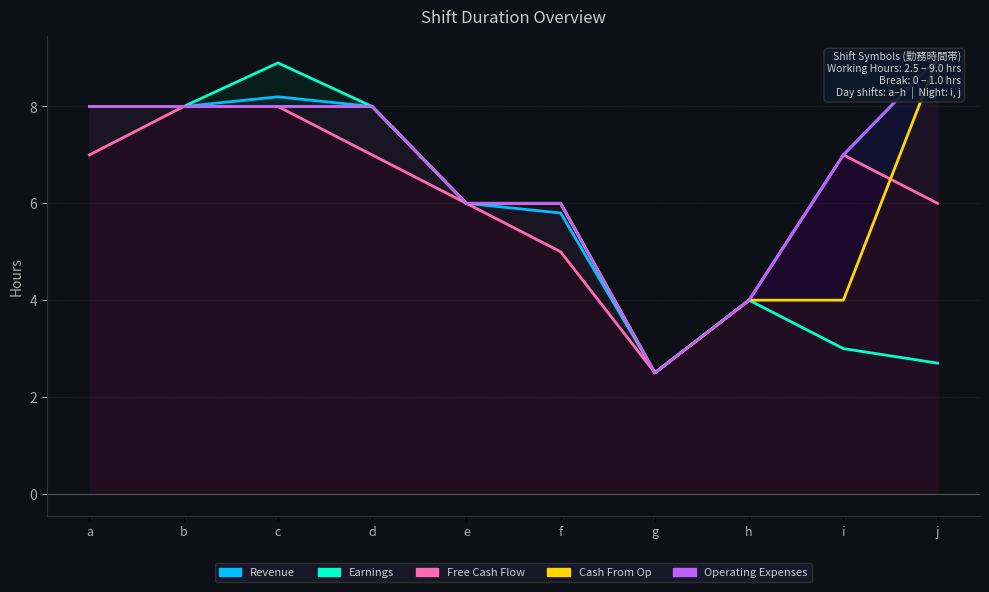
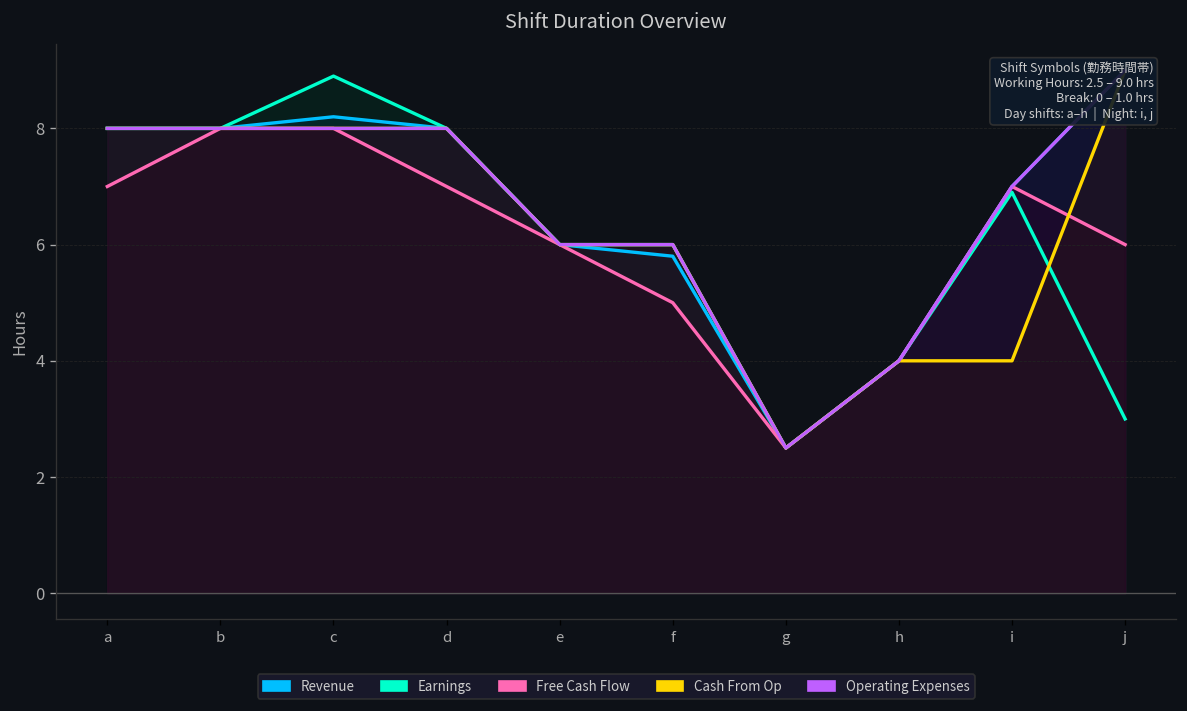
Earnings, i: 3.0 -> 6.9
Earnings, j: 2.7 -> 3.0
